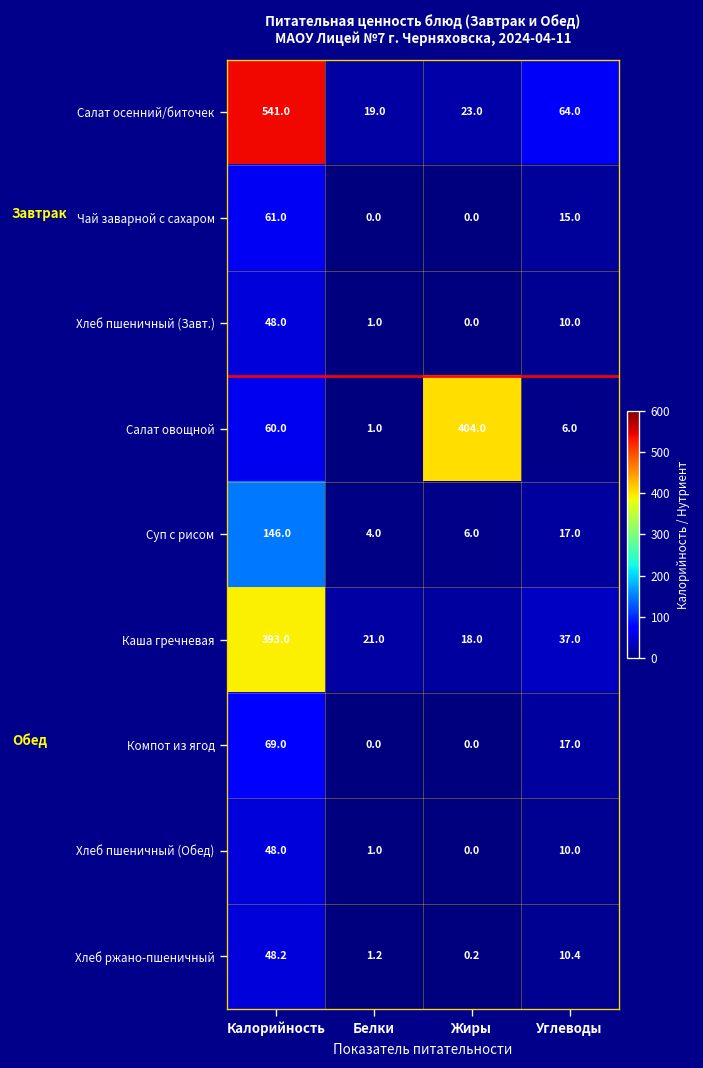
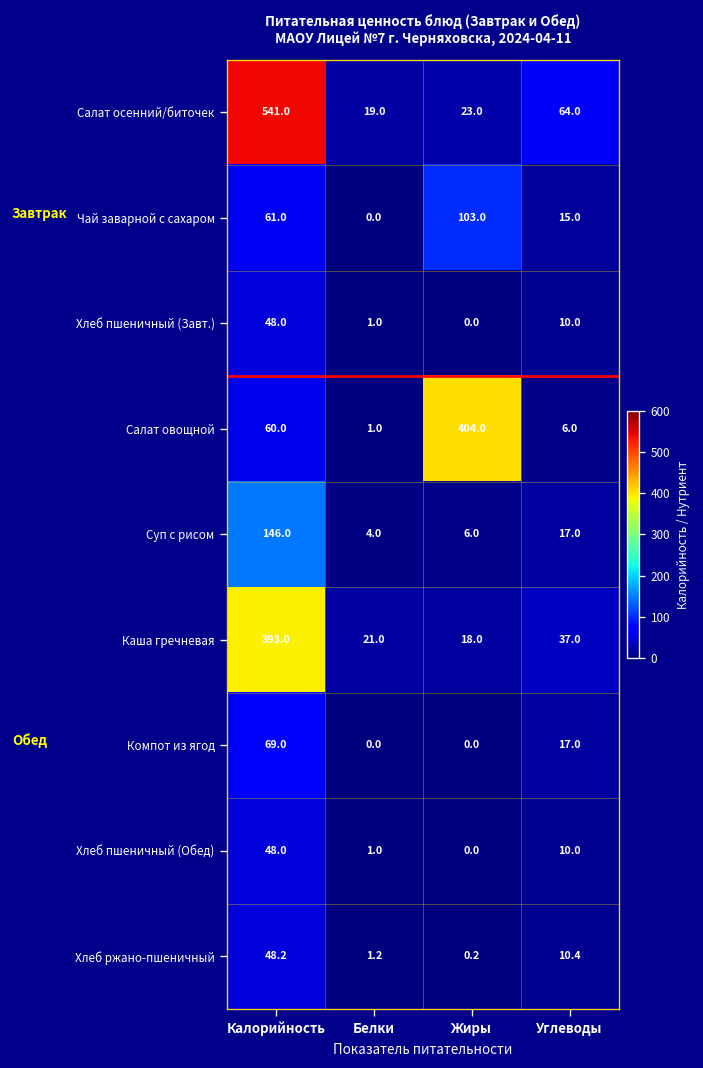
Чай заварной с сахаром, Жиры: 0.0 -> 103.0
